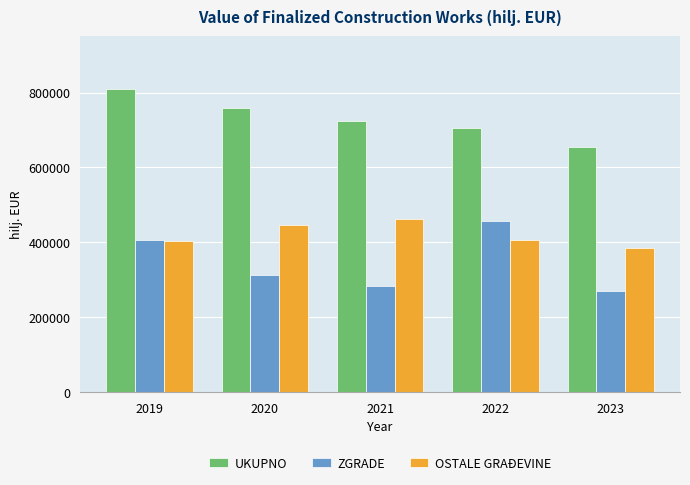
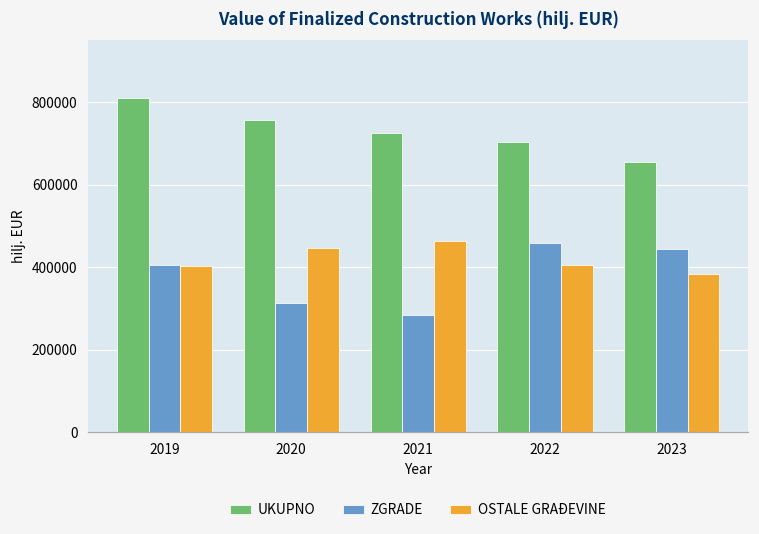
ZGRADE, 2023: 270000 -> 440000
